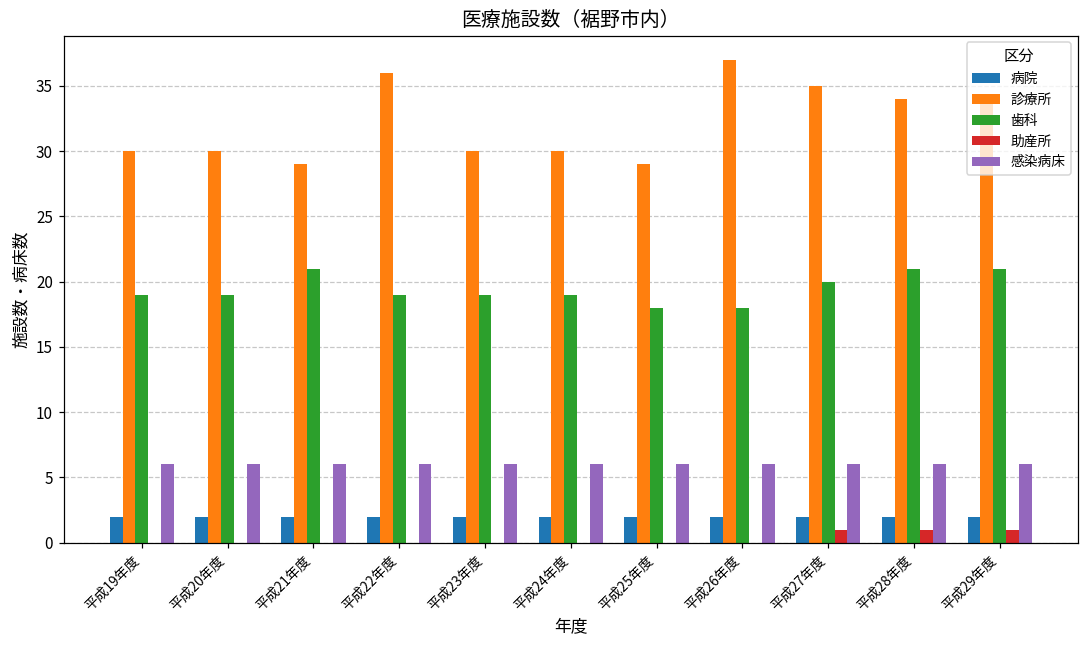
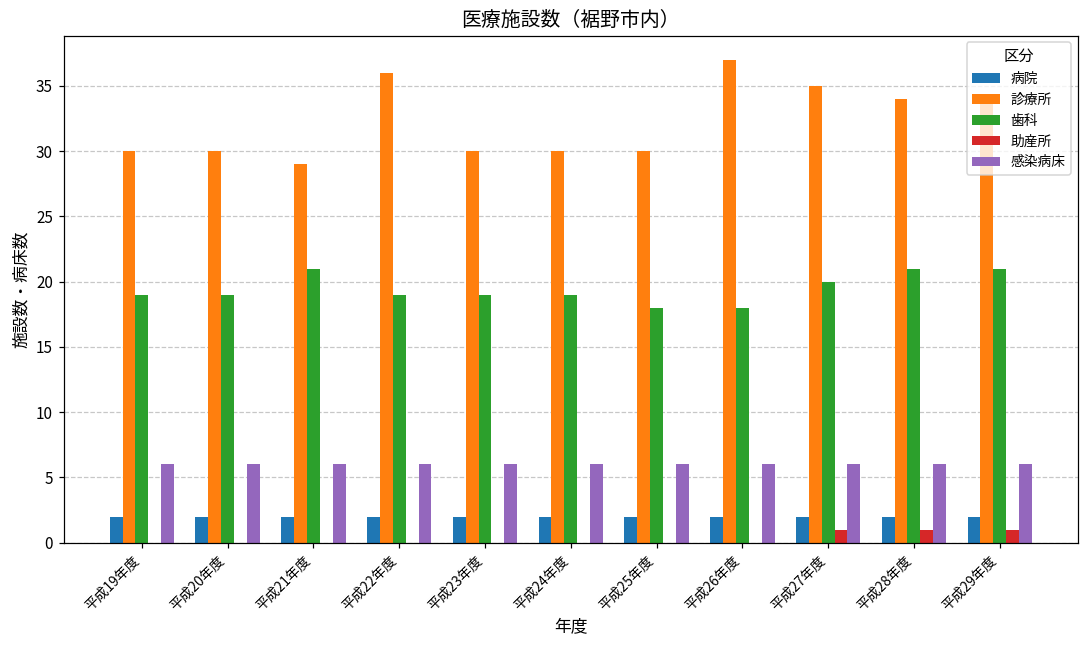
診療所, 平成25年度: 29 -> 30
